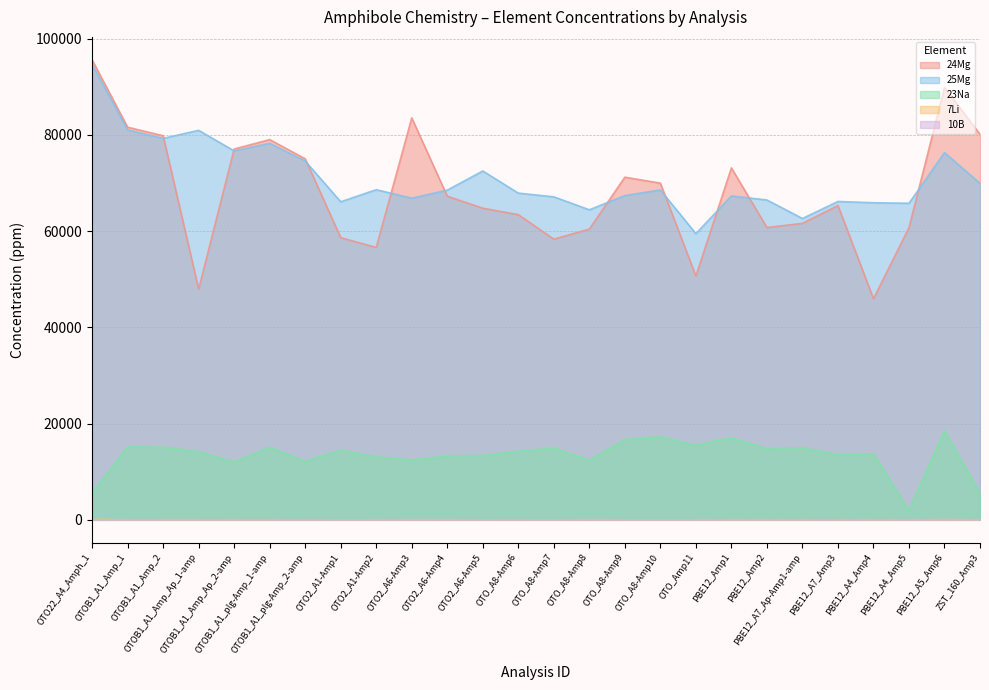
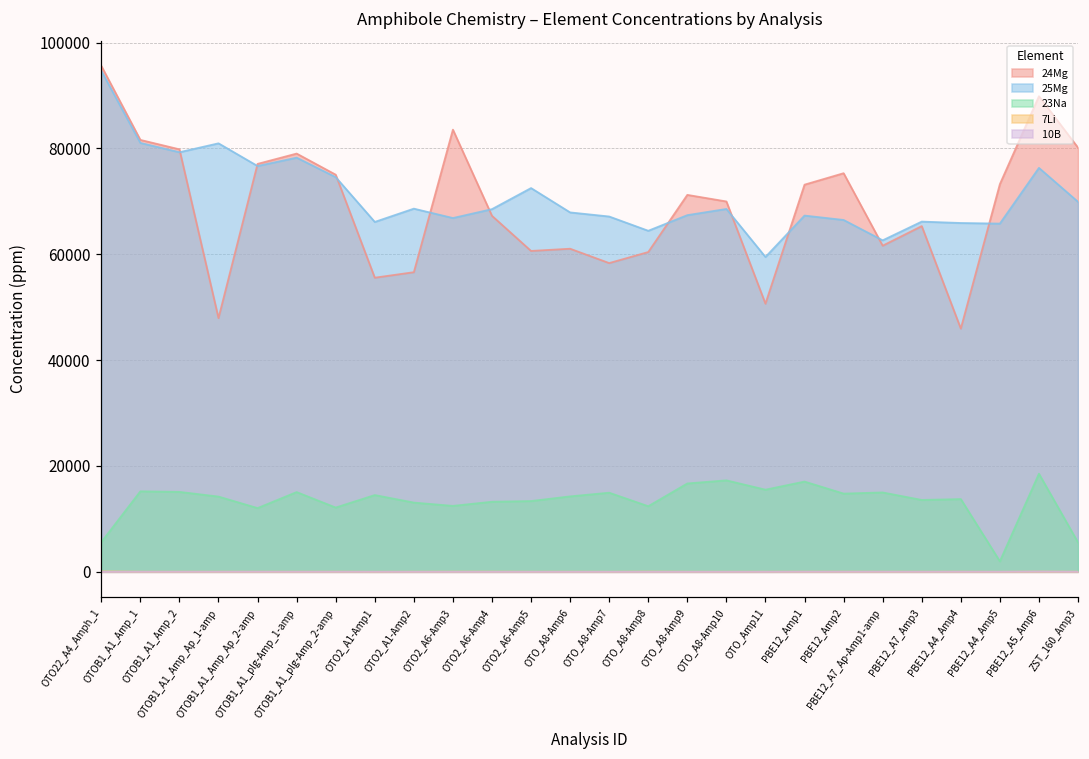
24Mg, OTO2_A1-Amp1: 59000 -> 56000
24Mg, OTO2_A6-Amp5: 65000 -> 61000
24Mg, OTO_A8-Amp6: 63000 -> 61000
24Mg, PBE12_Amp2: 61000 -> 75000
24Mg, PBE12_A4_Amp5: 61000 -> 73000
